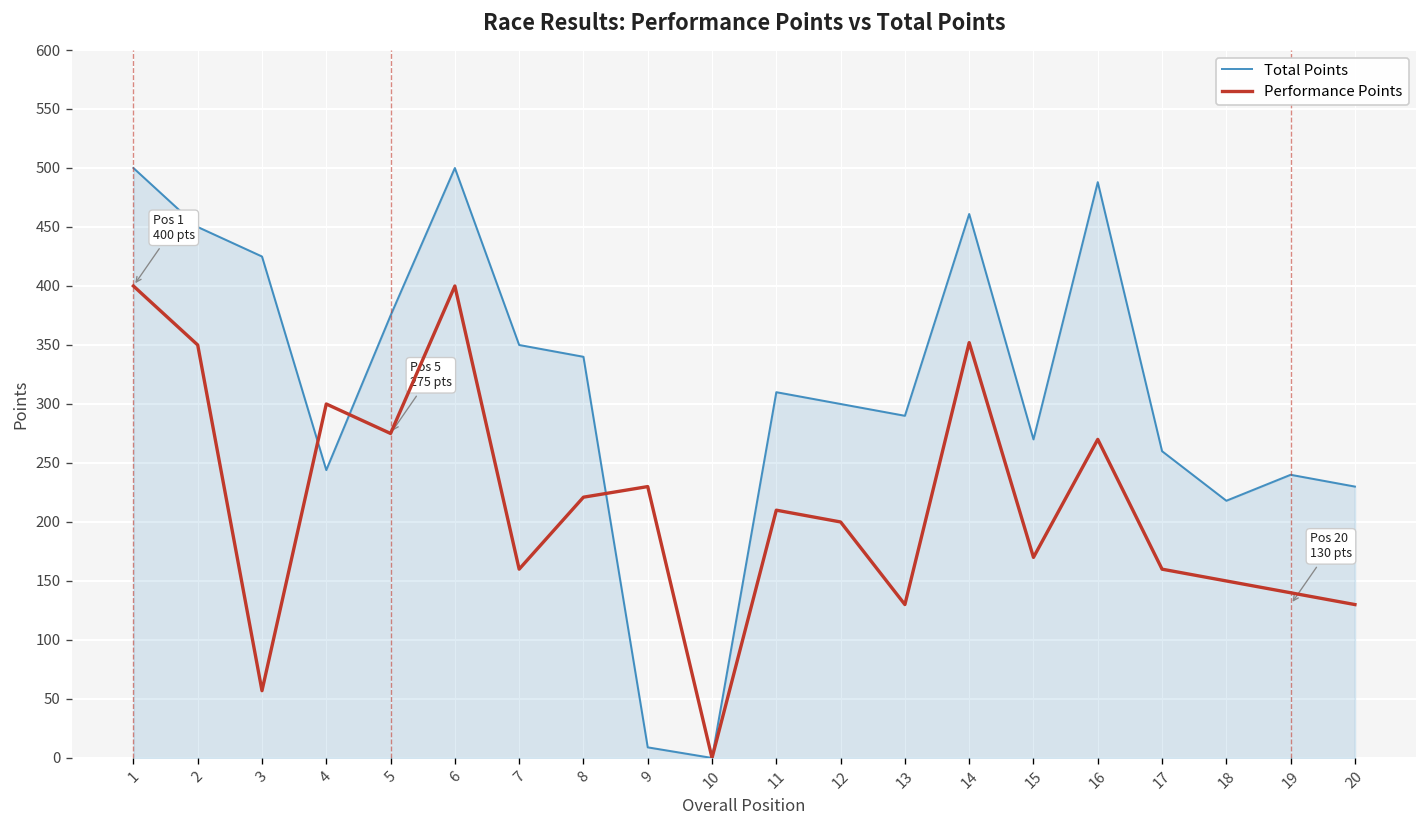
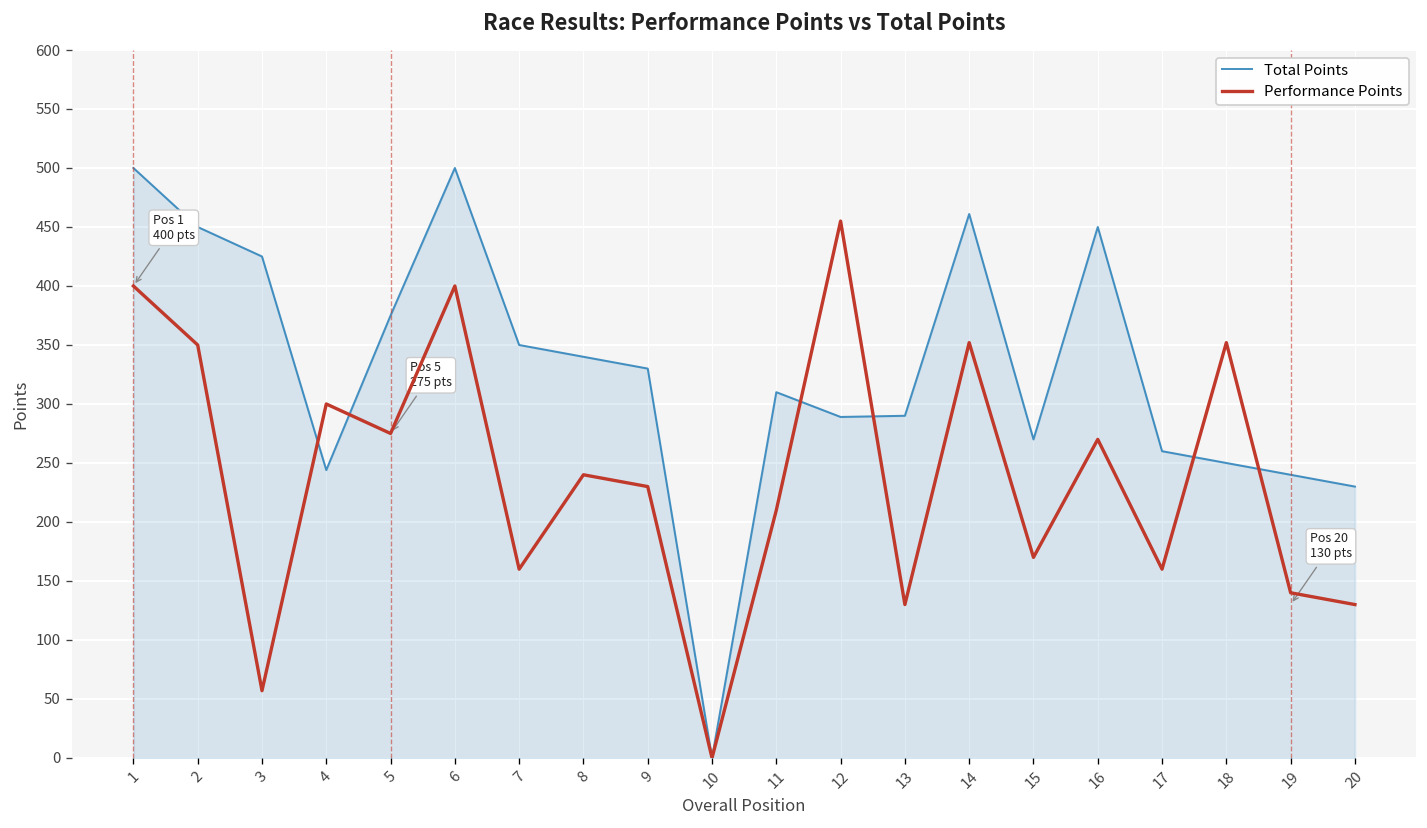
Performance Points, 8: 220 -> 240
Total Points, 9: 10 -> 330
Total Points, 12: 300 -> 290
Performance Points, 12: 200 -> 460
Total Points, 16: 490 -> 450
Total Points, 18: 220 -> 250
Performance Points, 18: 150 -> 350
